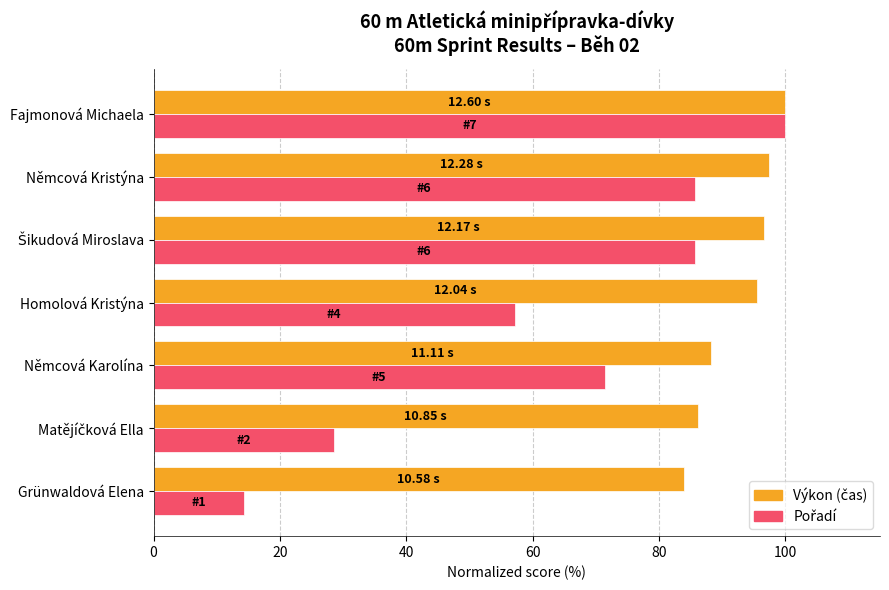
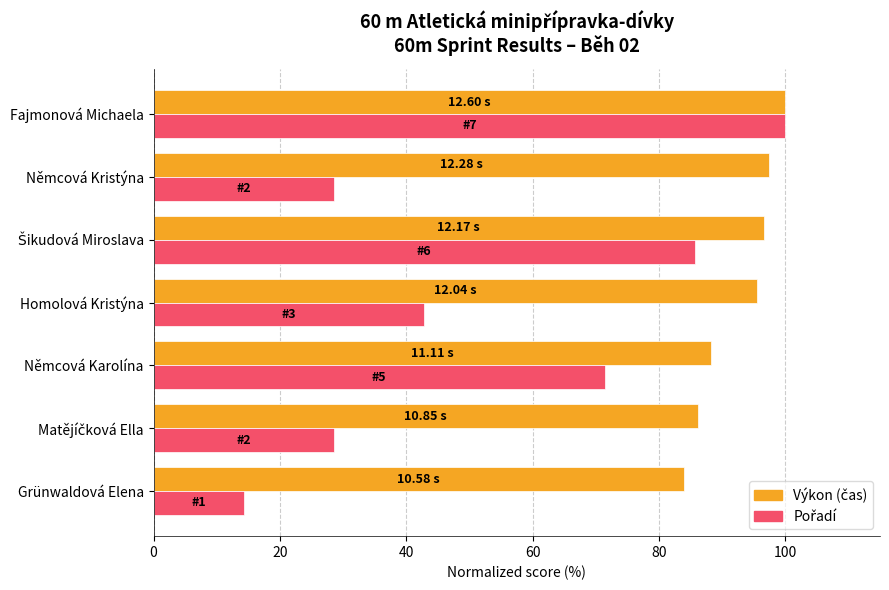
Pořadí, Němcová Kristýna: 6 -> 2
Pořadí, Homolová Kristýna: 4 -> 3
